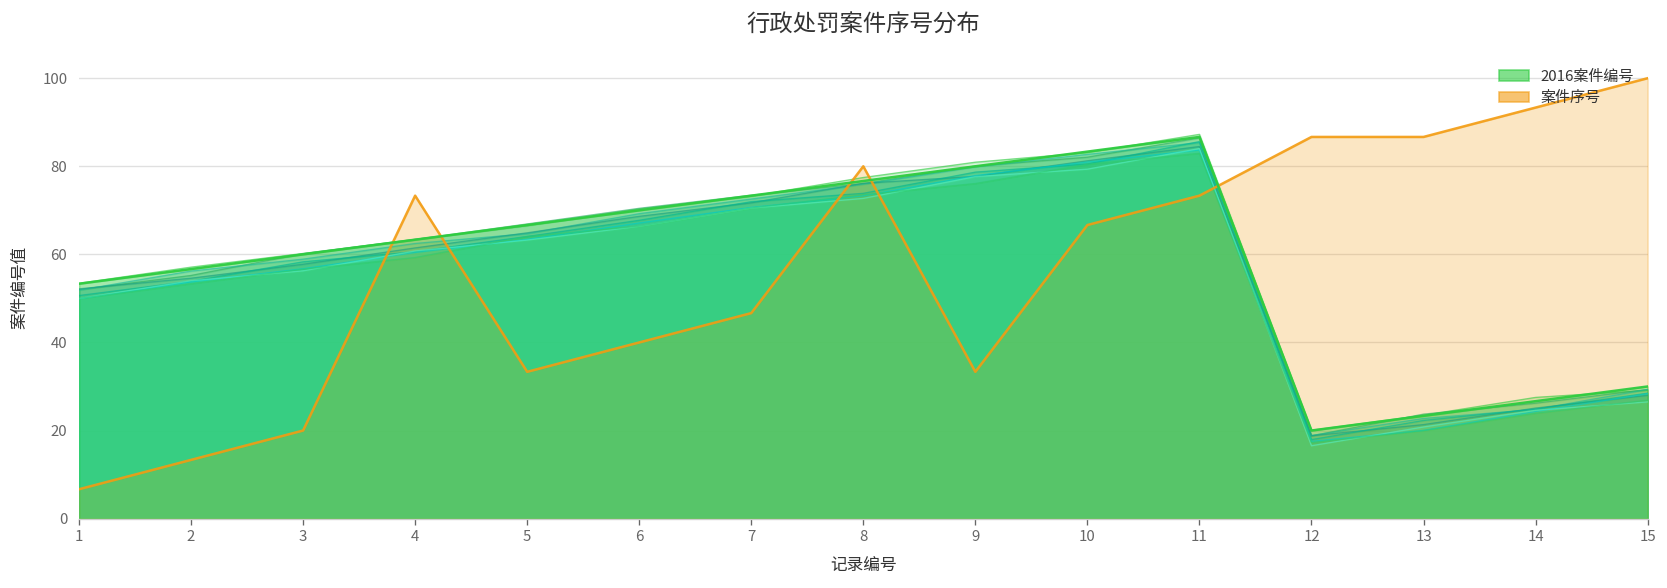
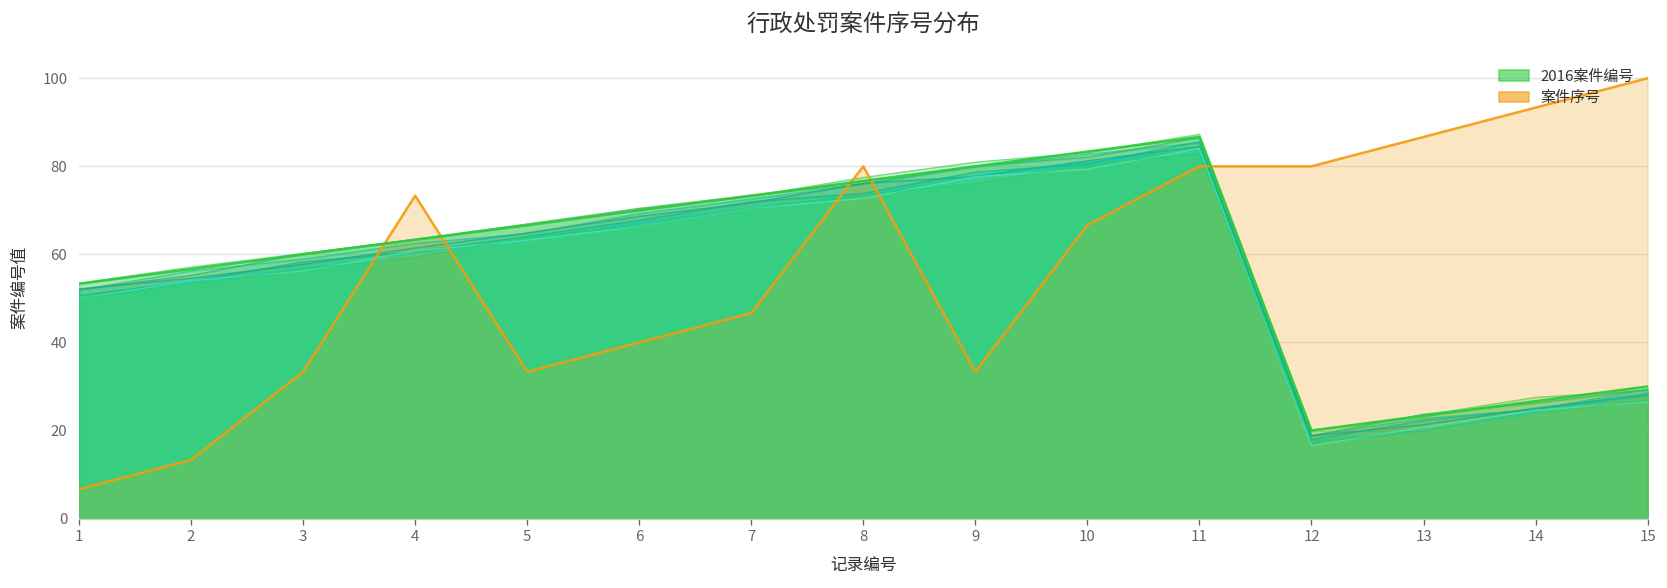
案件序号, 3: 20 -> 33
案件序号, 11: 73 -> 80
案件序号, 12: 87 -> 80
